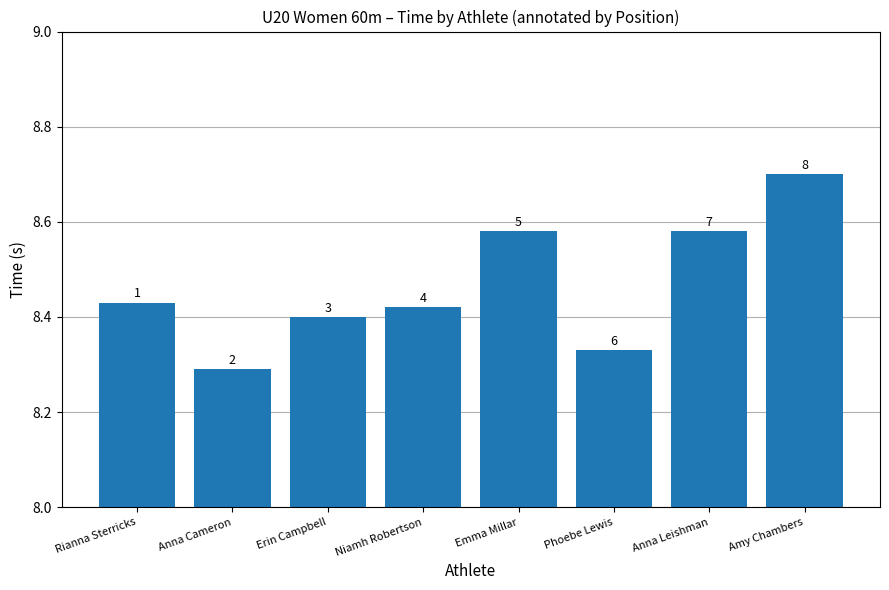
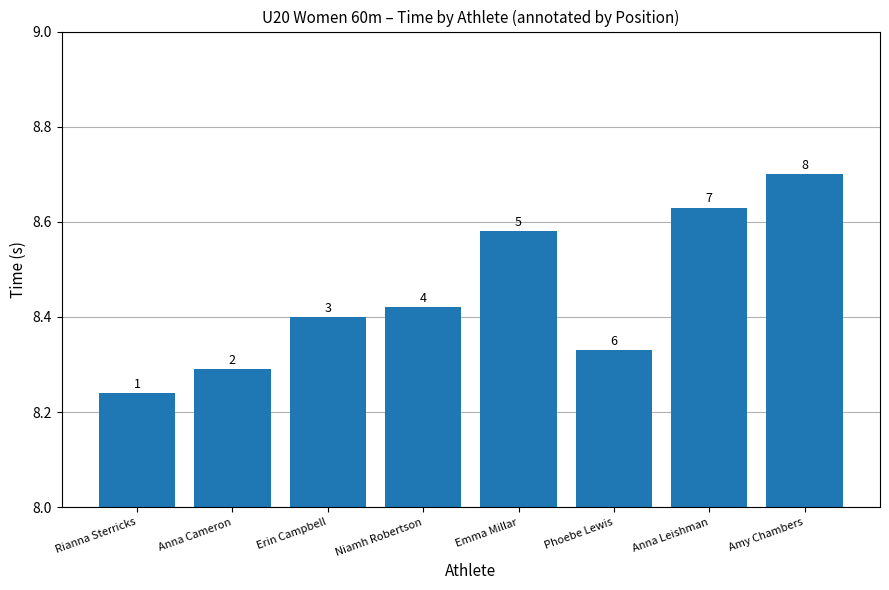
Rianna Sterricks: 8.43 -> 8.24
Anna Leishman: 8.58 -> 8.63
